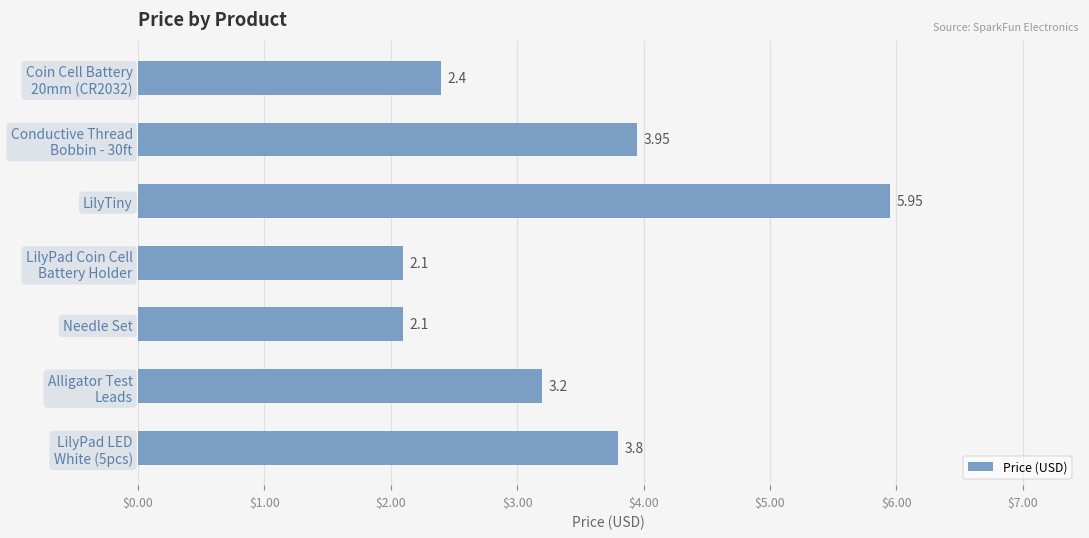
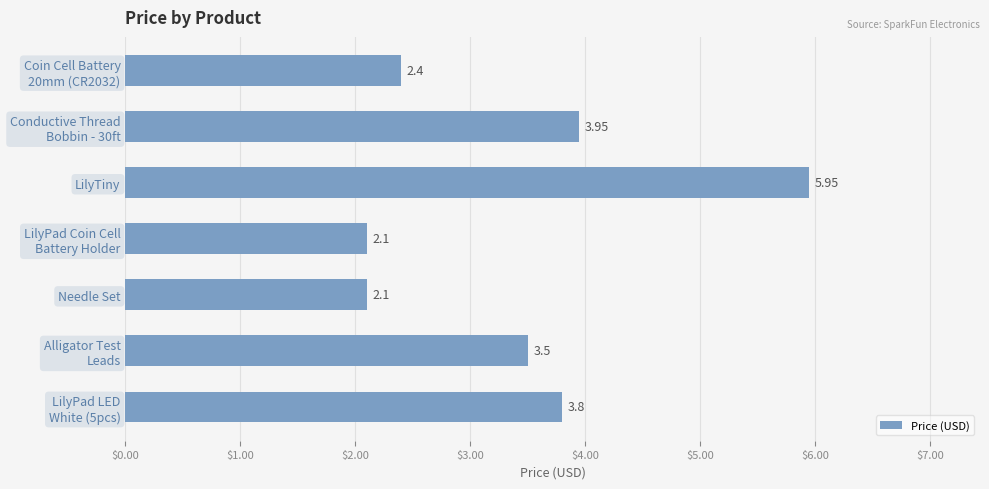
Alligator Test Leads: 3.2 -> 3.5
